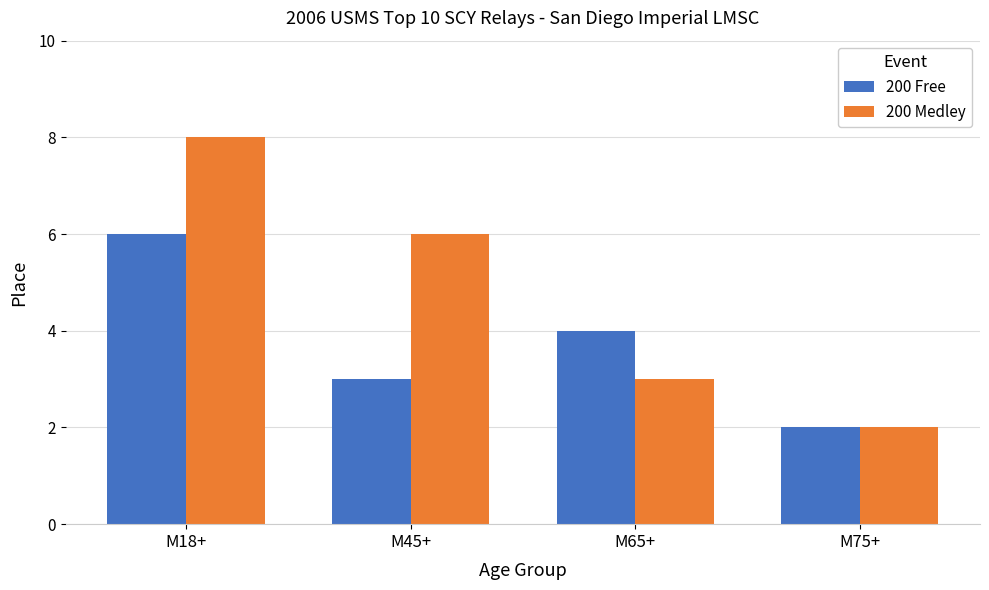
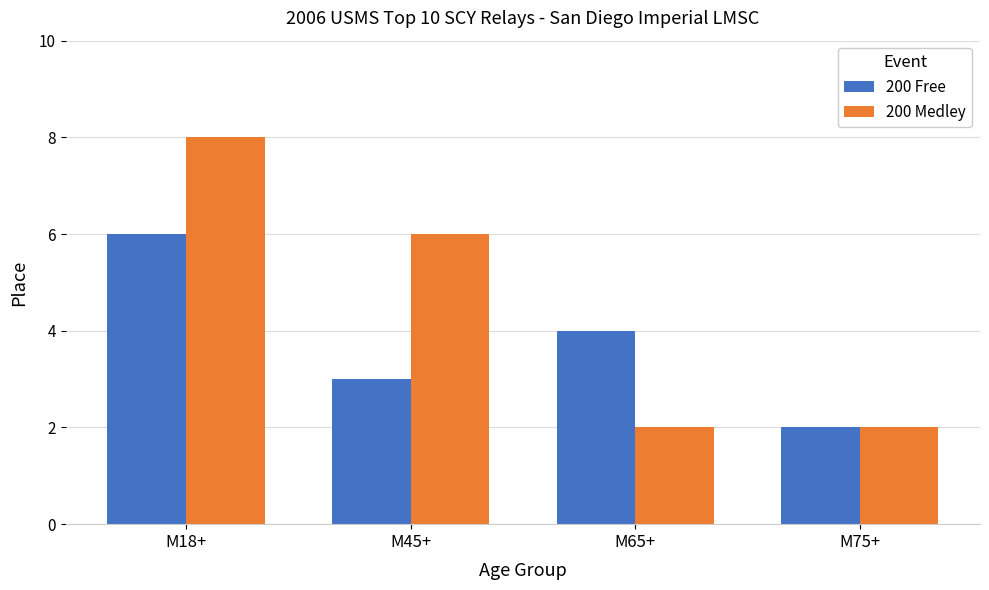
200 Medley, M65+: 3 -> 2
